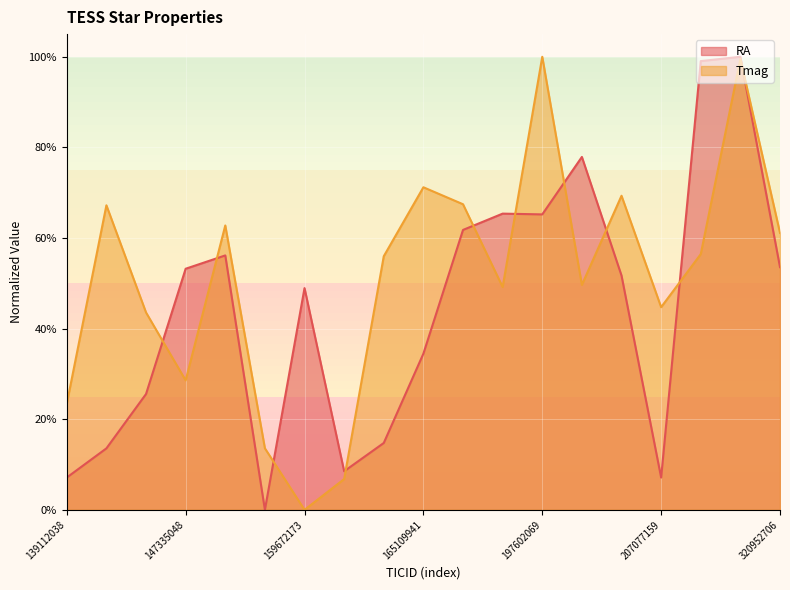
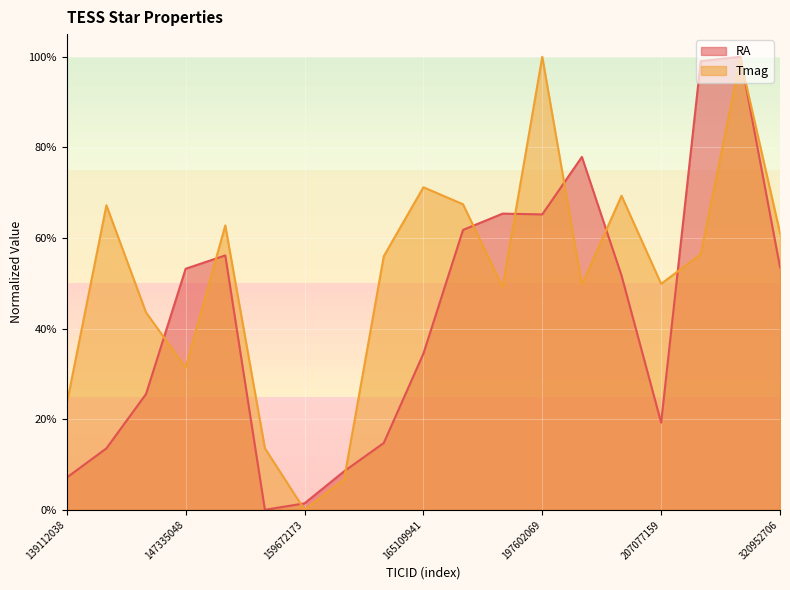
Tmag, 147335048: 29% -> 31%
RA, 159672173: 49% -> 1%
RA, 207077159: 7% -> 19%
Tmag, 207077159: 45% -> 50%
